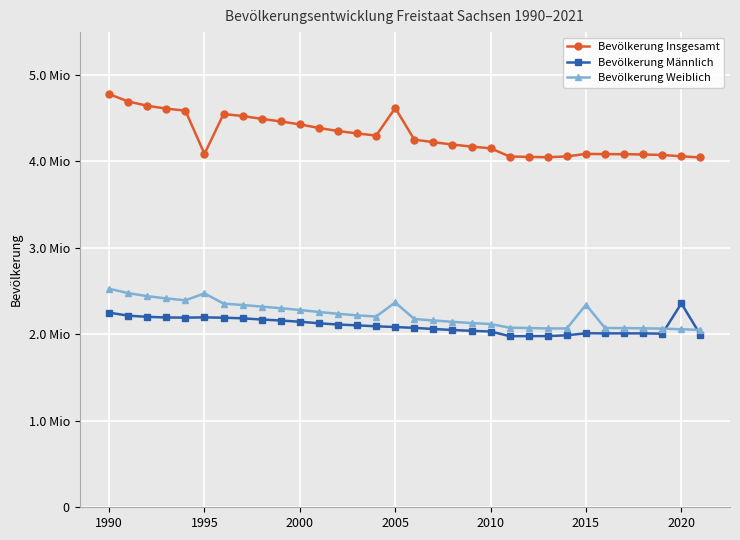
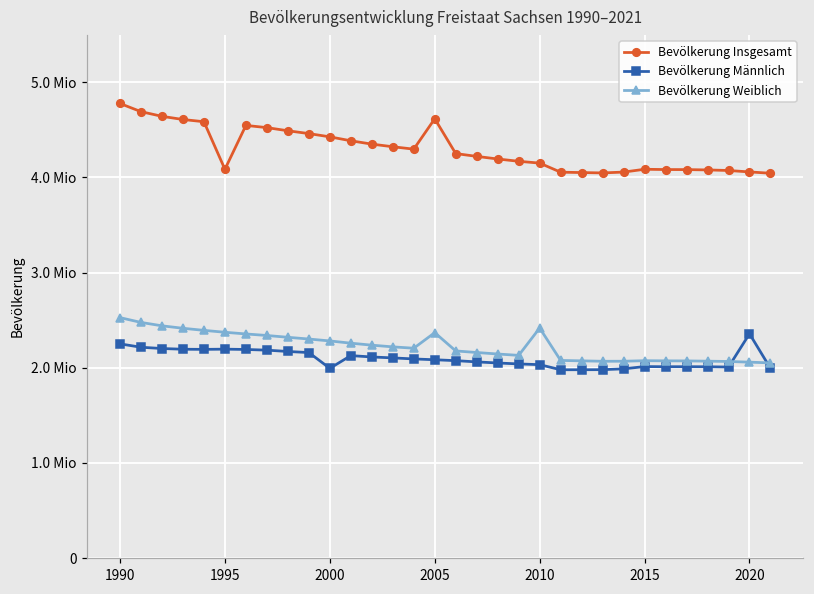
Bevölkerung Weiblich, 1995: 2.5 Mio -> 2.4 Mio
Bevölkerung Männlich, 2000: 2.1 Mio -> 2.0 Mio
Bevölkerung Weiblich, 2010: 2.1 Mio -> 2.4 Mio
Bevölkerung Weiblich, 2015: 2.3 Mio -> 2.1 Mio
